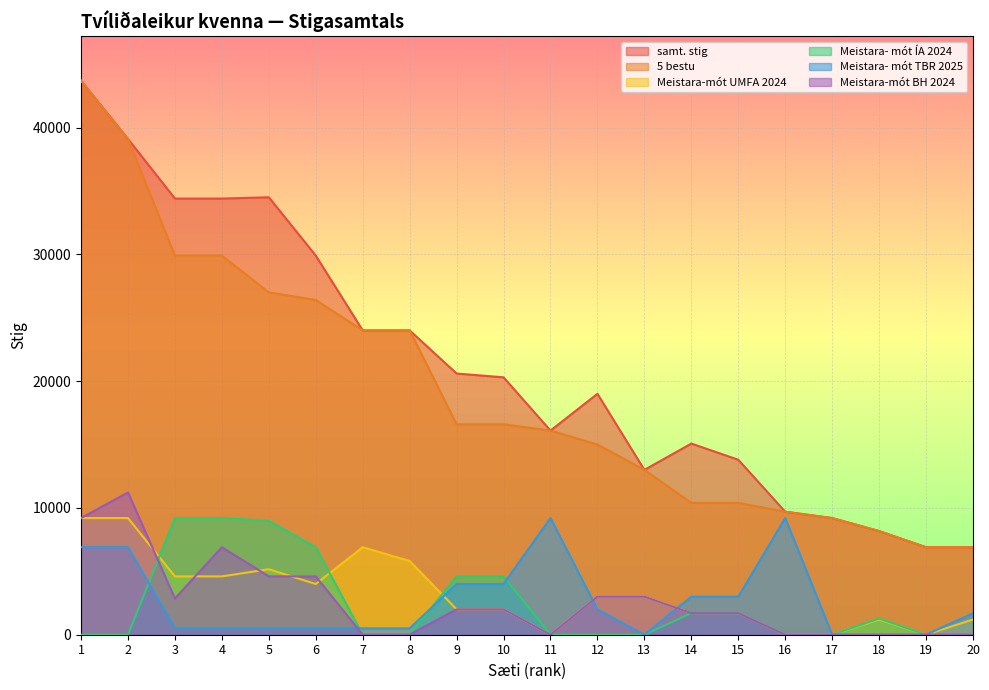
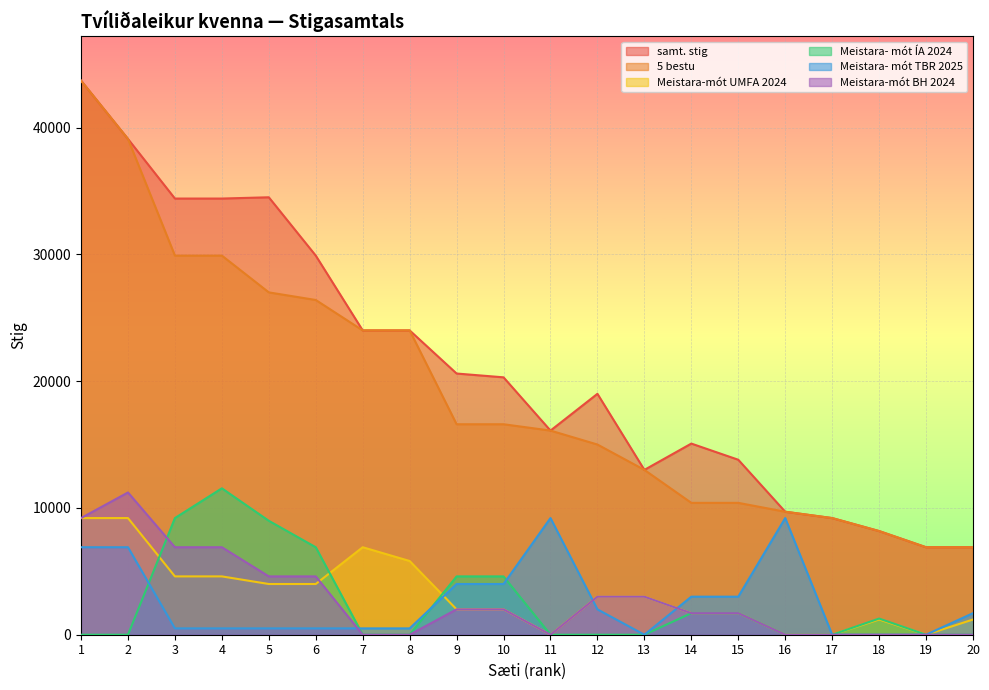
Meistara-mót BH 2024, 3: 2900 -> 6900
Meistara- mót ÍA 2024, 4: 9200 -> 11500
Meistara-mót UMFA 2024, 5: 5200 -> 4000
